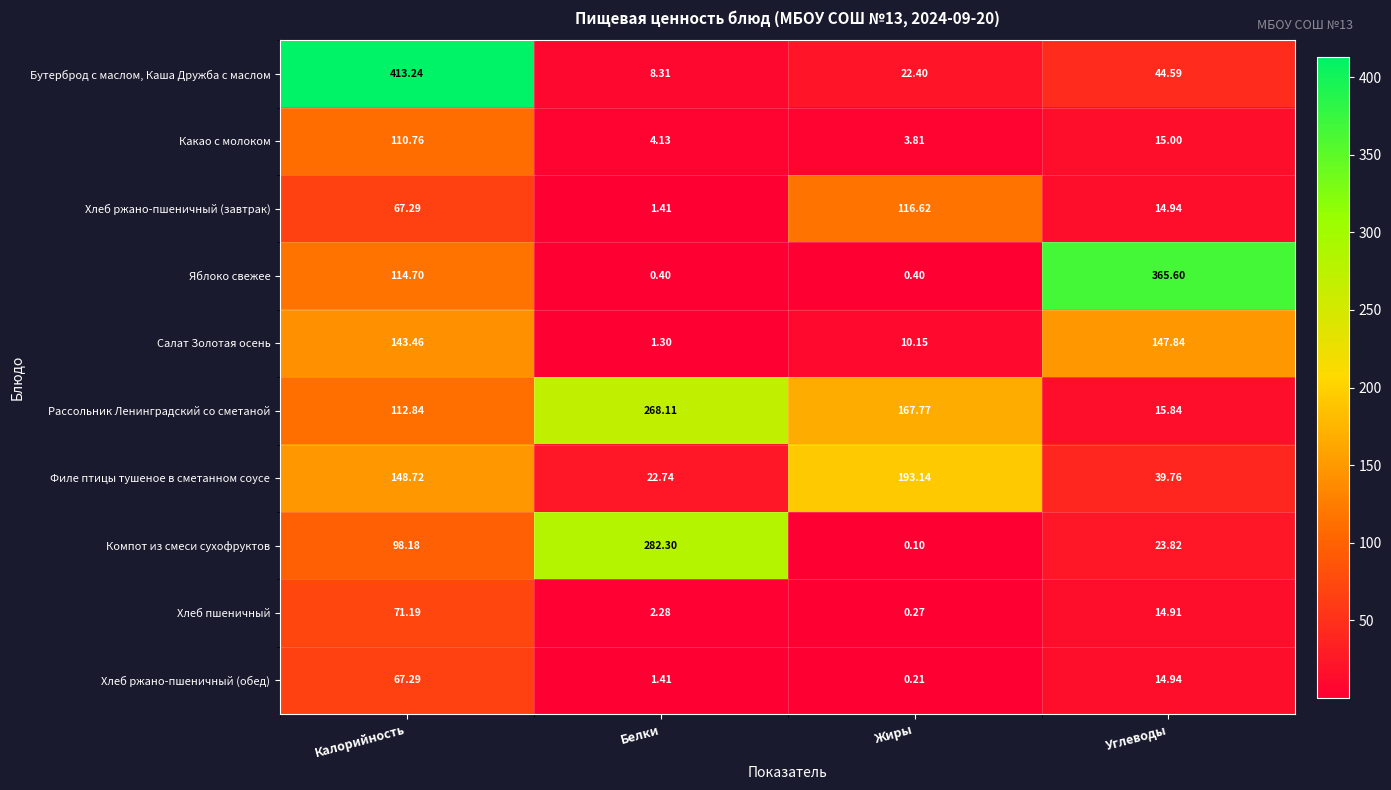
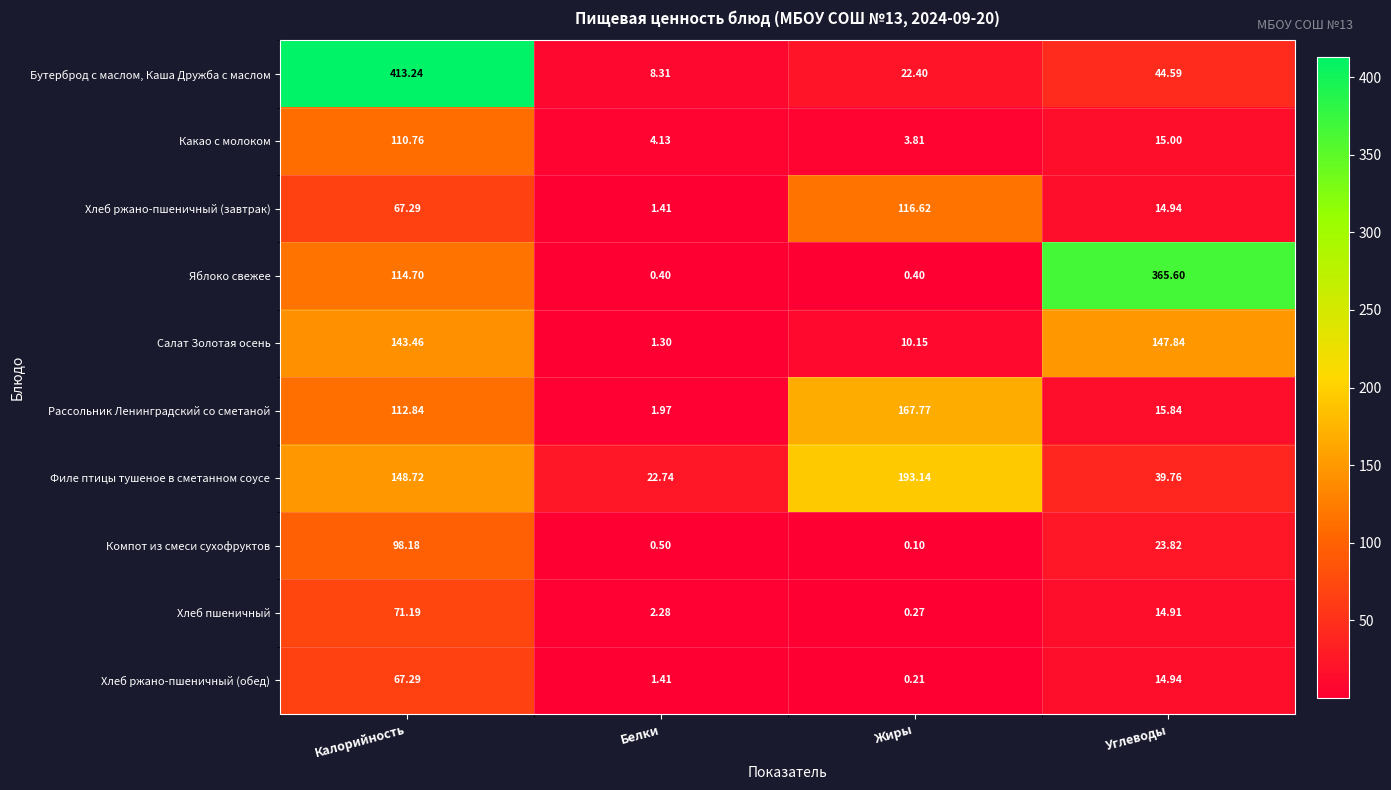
Рассольник Ленинградский со сметаной, Белки: 268.11 -> 1.97
Компот из смеси сухофруктов, Белки: 282.30 -> 0.50
